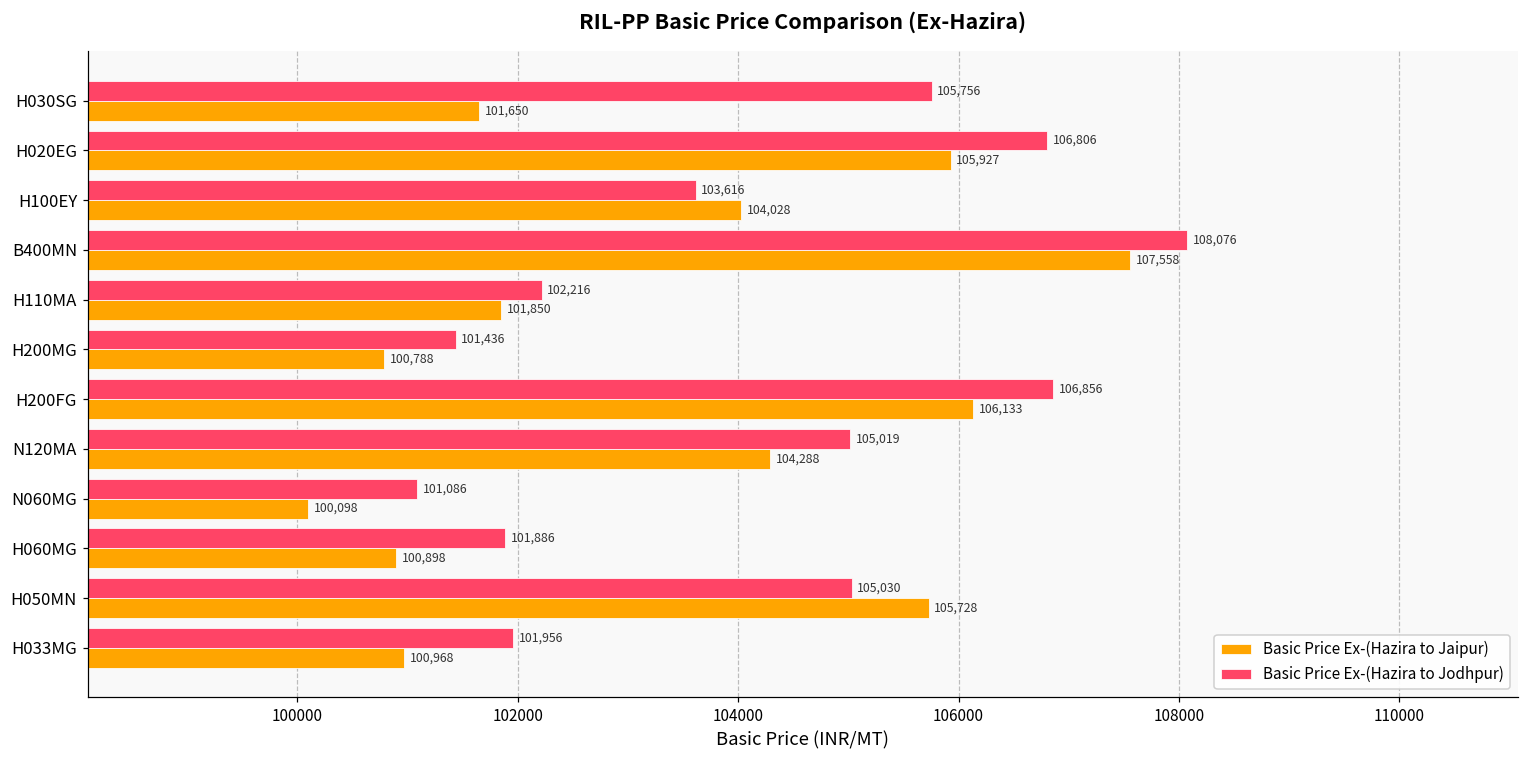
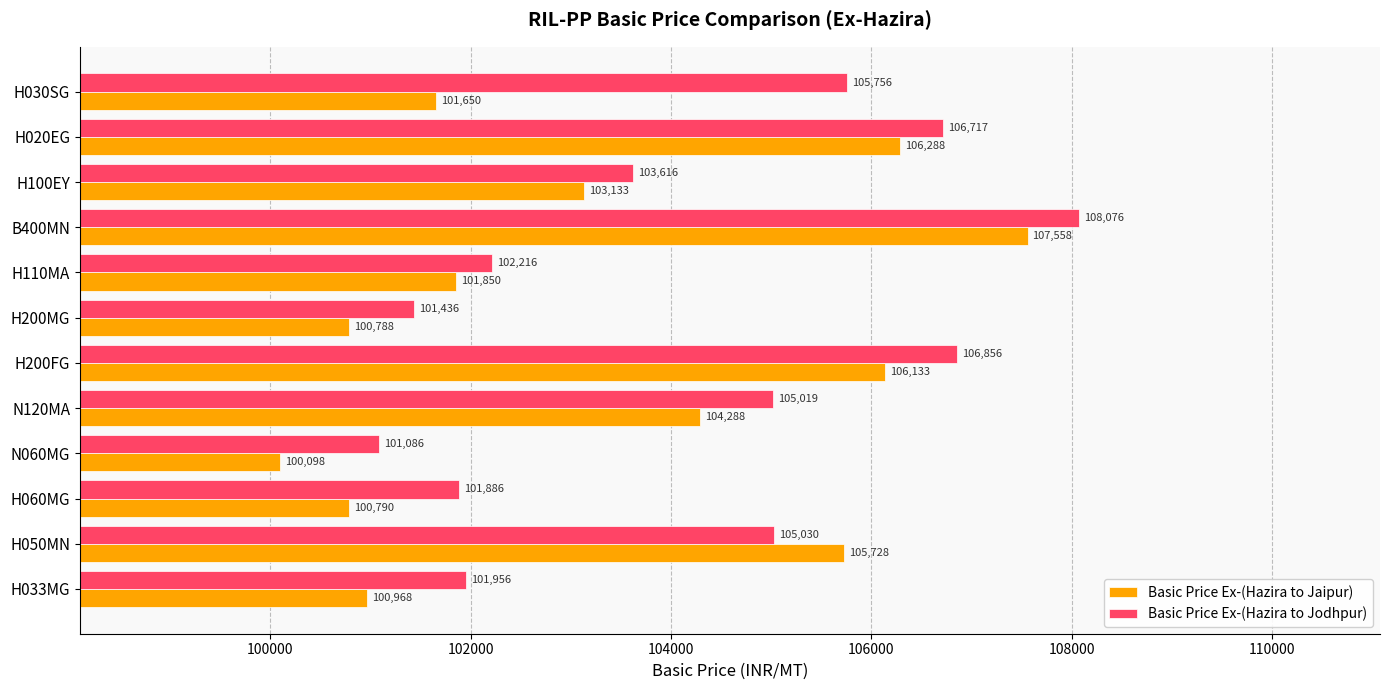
Basic Price Ex-(Hazira to Jodhpur), H020EG: 106,806 -> 106,717
Basic Price Ex-(Hazira to Jaipur), H020EG: 105,927 -> 106,288
Basic Price Ex-(Hazira to Jaipur), H100EY: 104,028 -> 103,133
Basic Price Ex-(Hazira to Jaipur), H060MG: 100,898 -> 100,790
